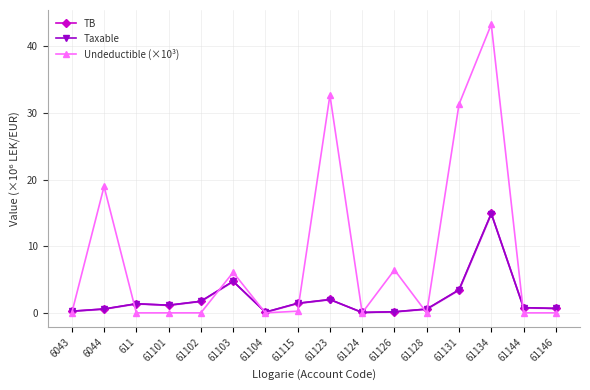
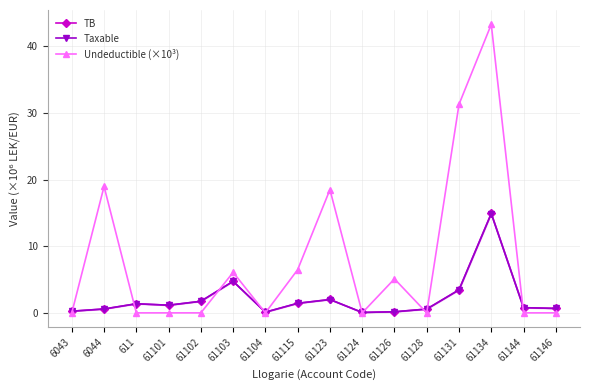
Undeductible (×10³), 61115: 0 -> 6
Undeductible (×10³), 61123: 33 -> 19
Undeductible (×10³), 61126: 6 -> 5
